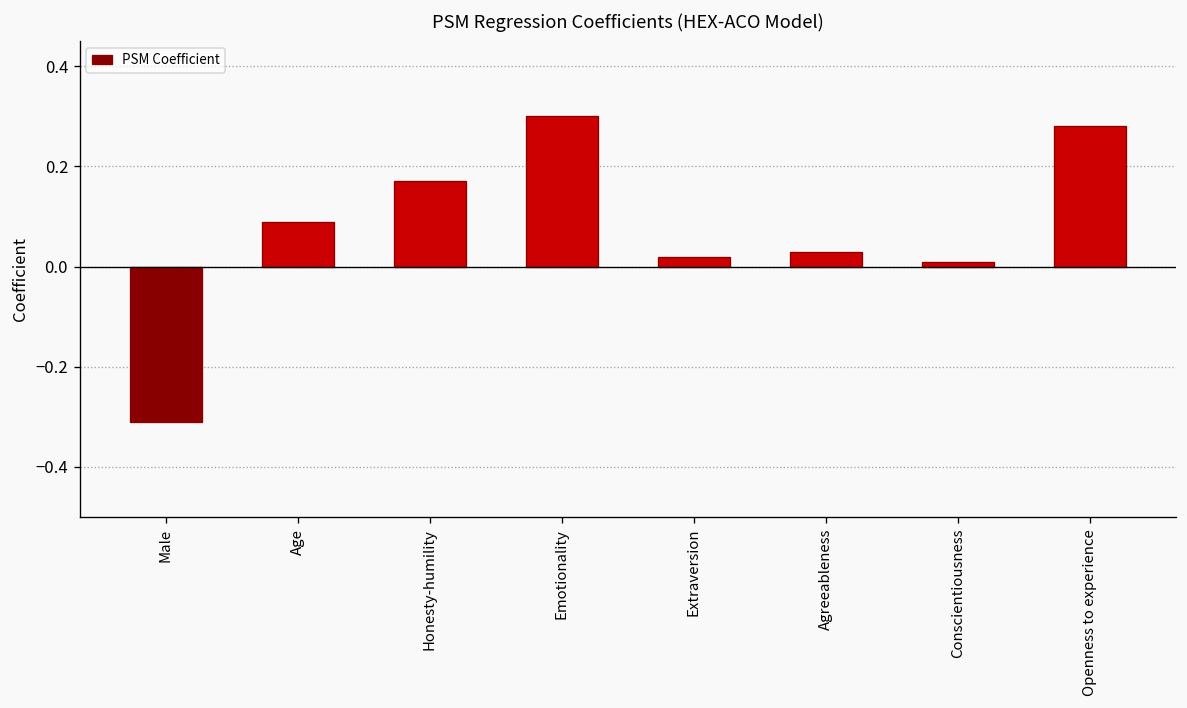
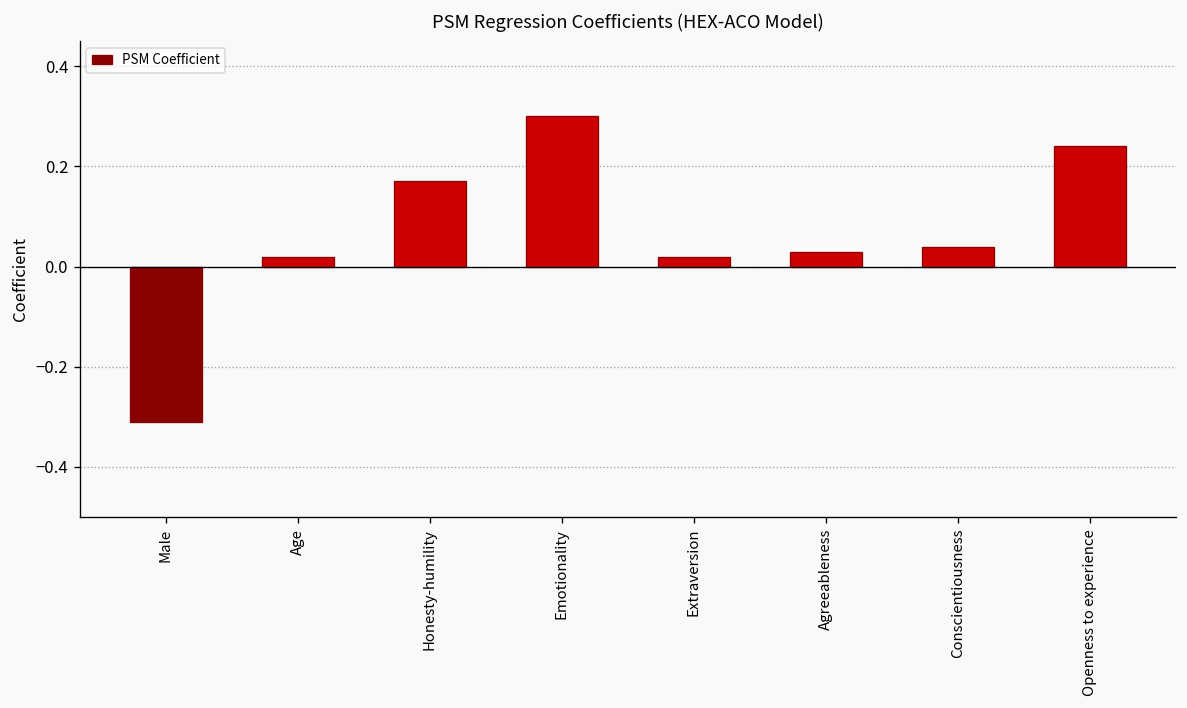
Age: 0.09 -> 0.02
Conscientiousness: 0.01 -> 0.04
Openness to experience: 0.28 -> 0.24
